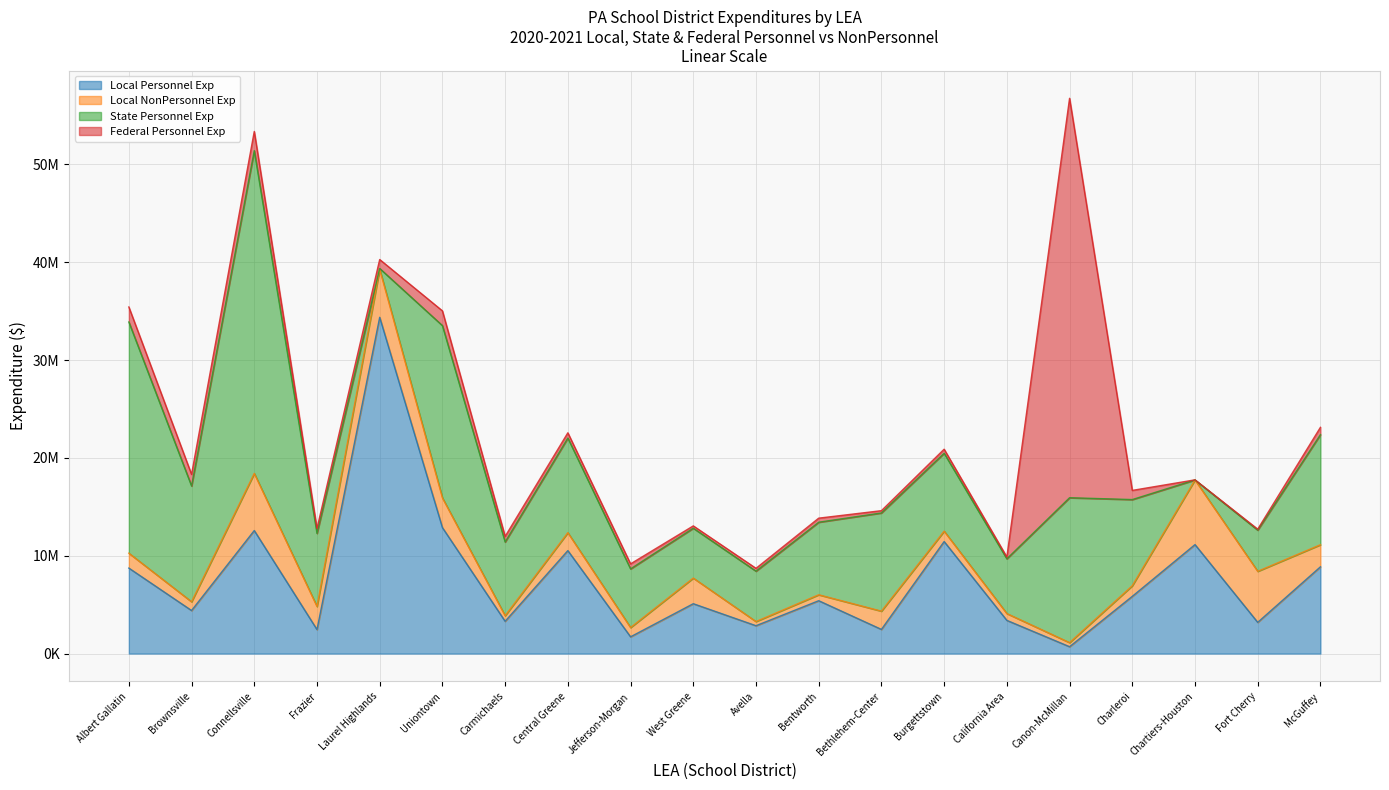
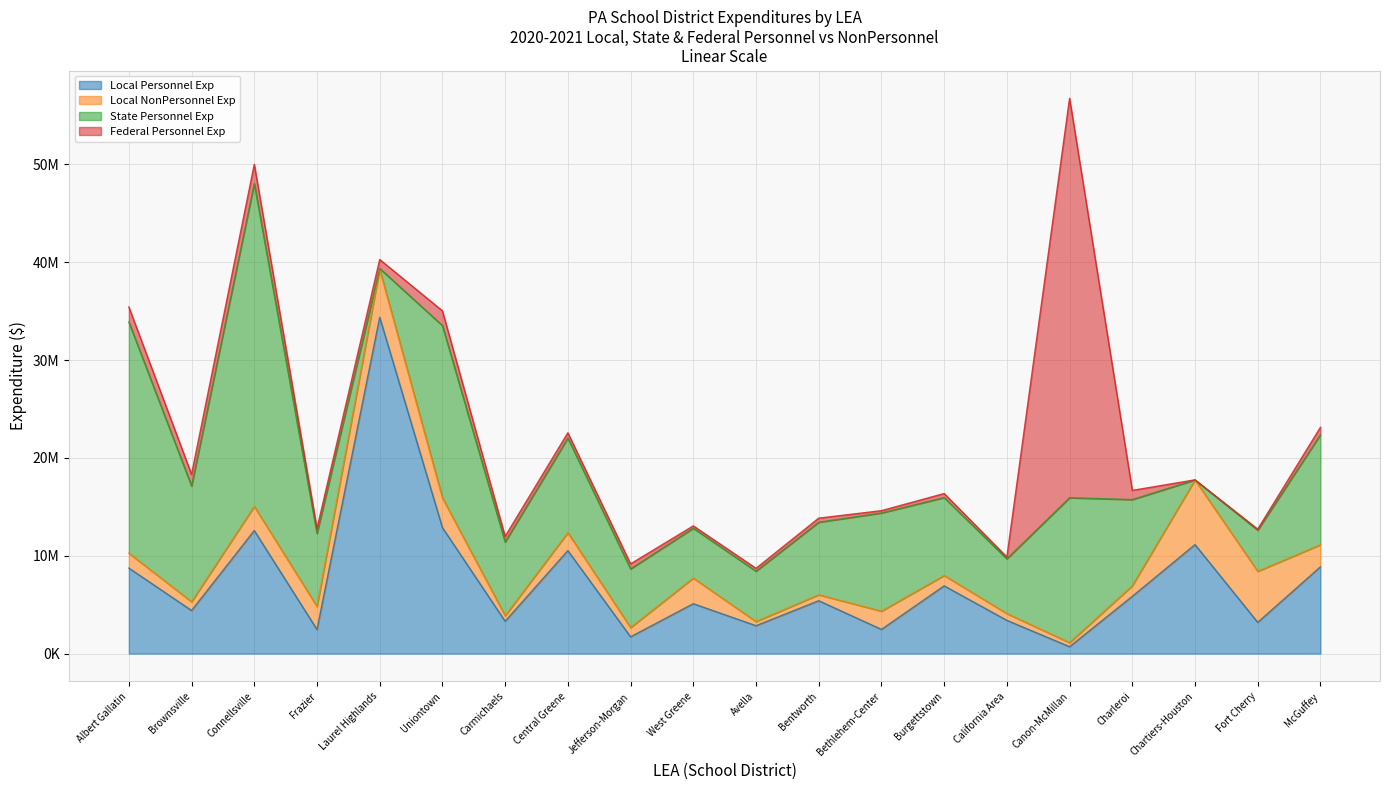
Local NonPersonnel Exp, Connellsville: 6000000 -> 2000000
Local Personnel Exp, Burgettstown: 11000000 -> 7000000
